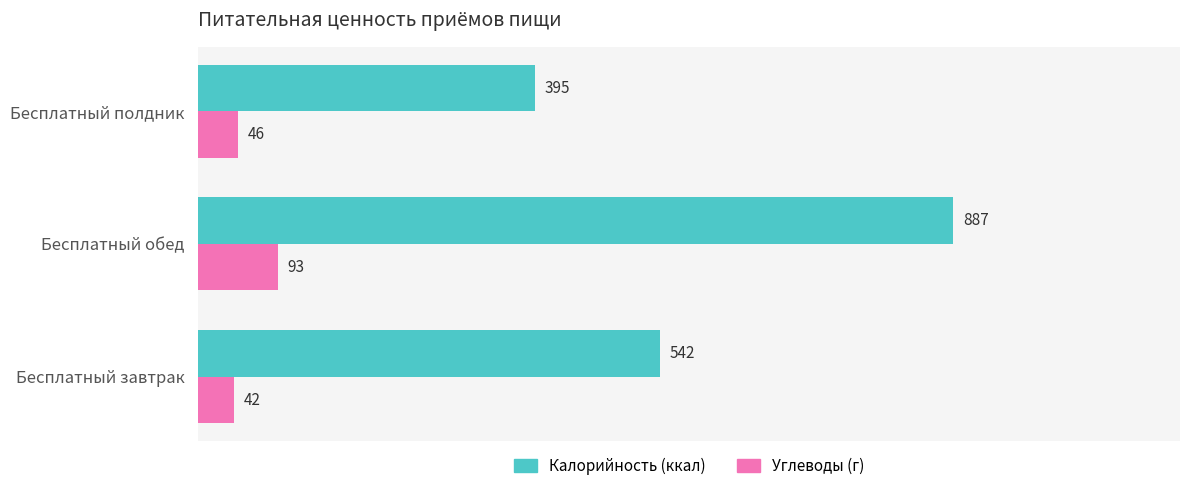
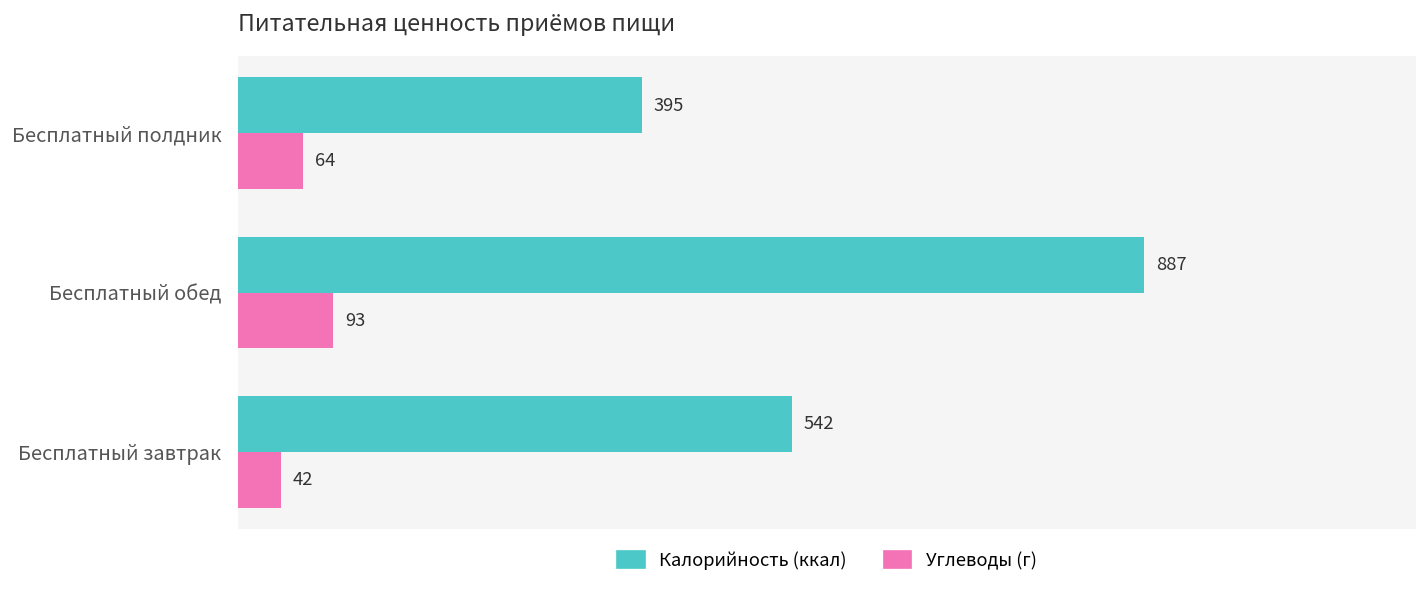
Углеводы (г), Бесплатный полдник: 46 -> 64
